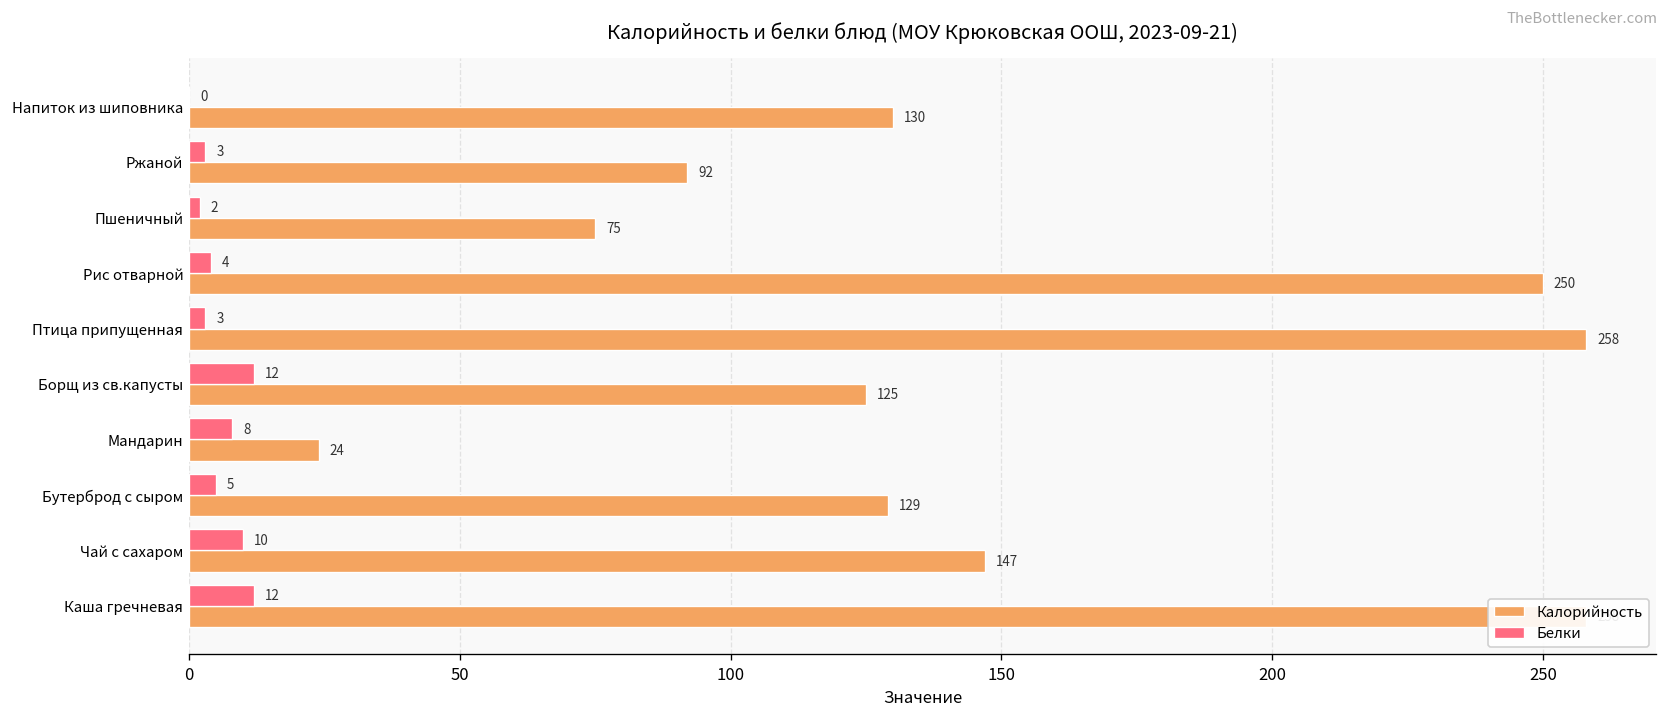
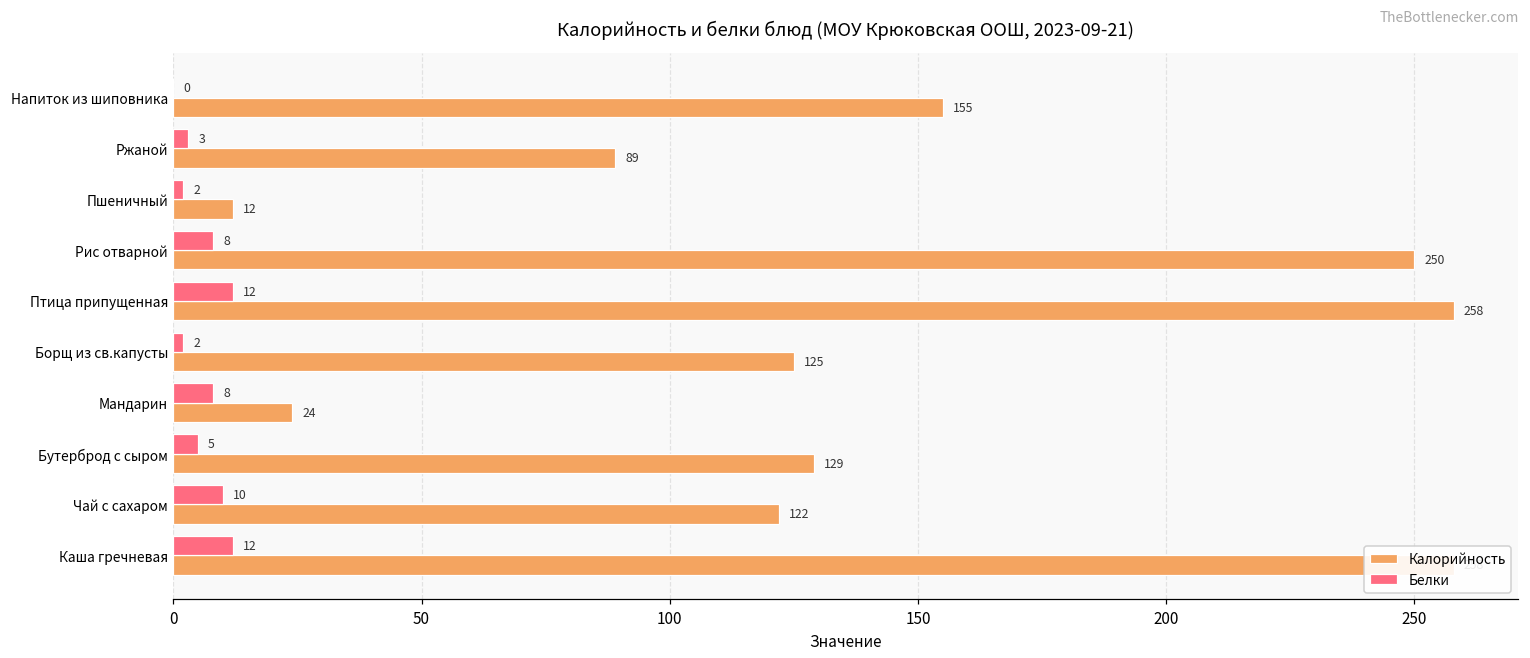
Калорийность, Напиток из шиповника: 130 -> 155
Калорийность, Ржаной: 92 -> 89
Калорийность, Пшеничный: 75 -> 12
Белки, Рис отварной: 4 -> 8
Белки, Птица припущенная: 3 -> 12
Белки, Борщ из св.капусты: 12 -> 2
Калорийность, Чай с сахаром: 147 -> 122
